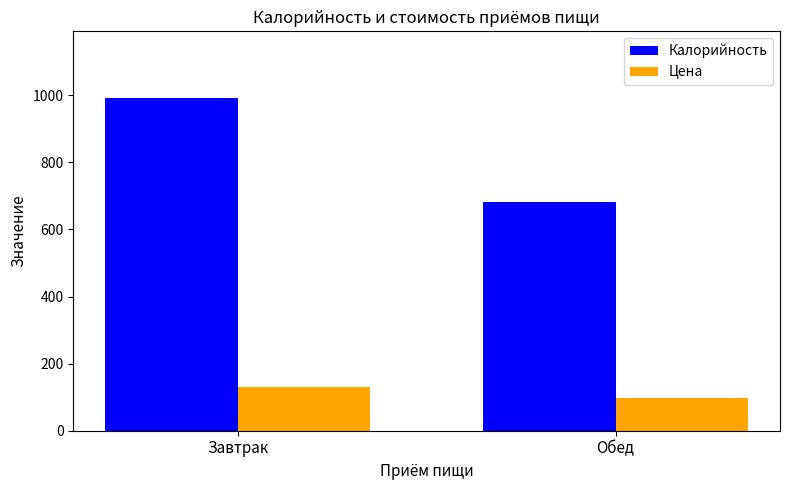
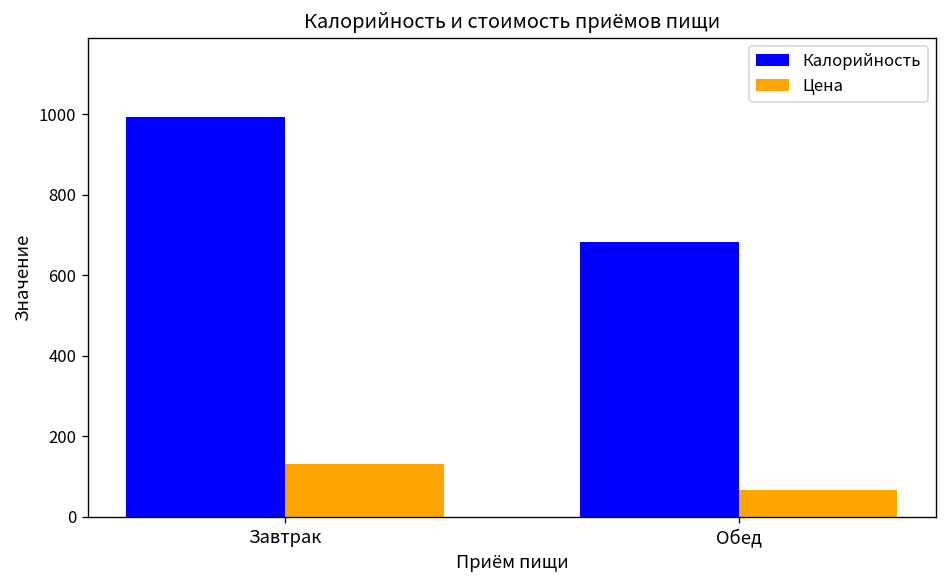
Цена, Обед: 100 -> 70
